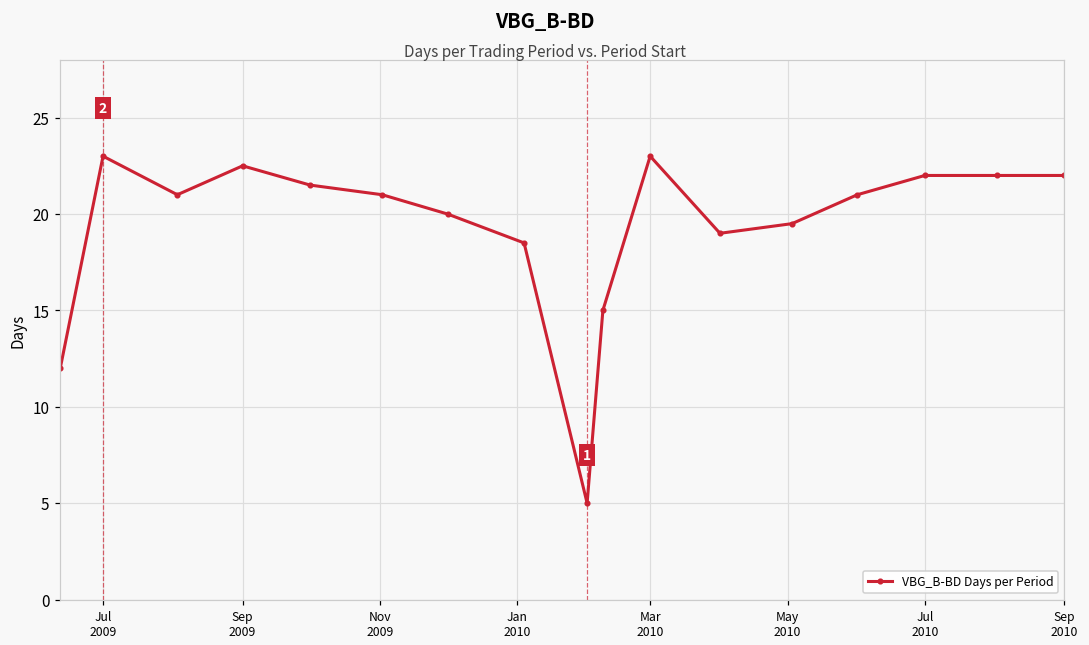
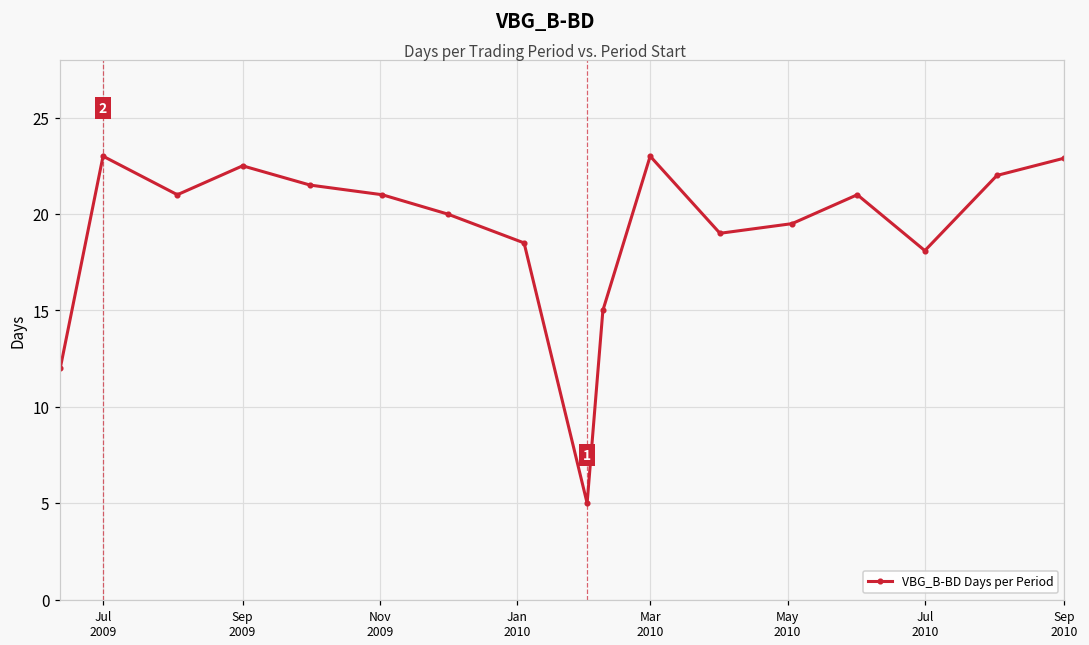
Jul 2010: 22.0 -> 18.1
Sep 2010: 22.0 -> 22.9
